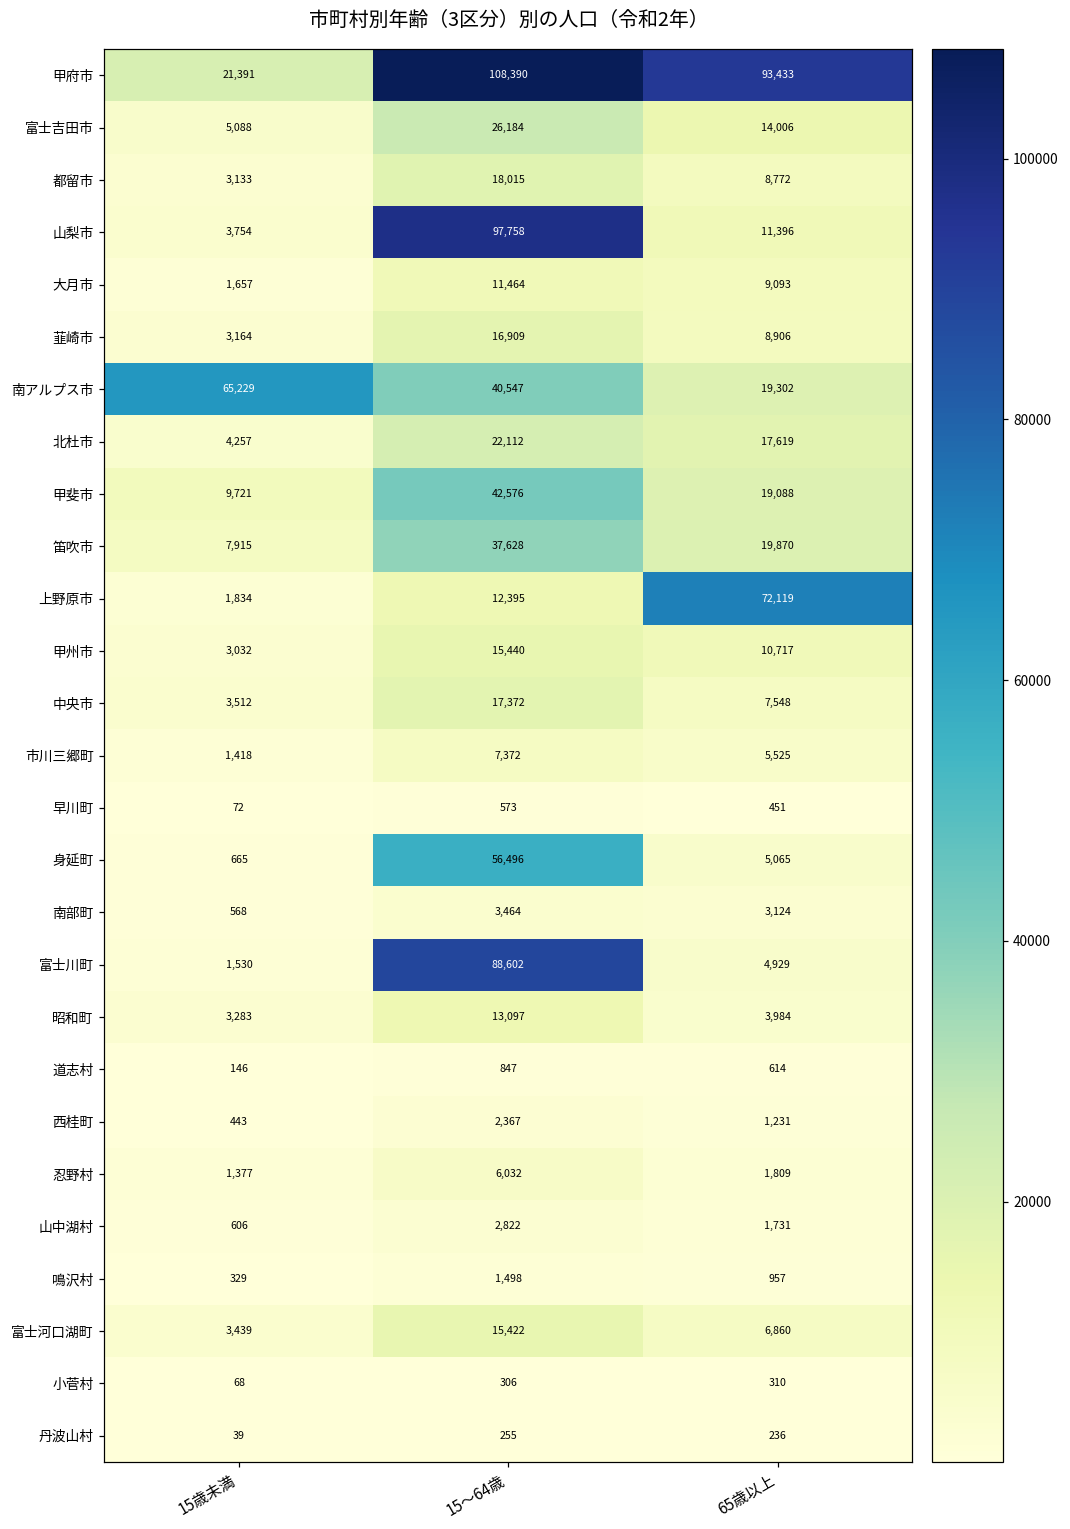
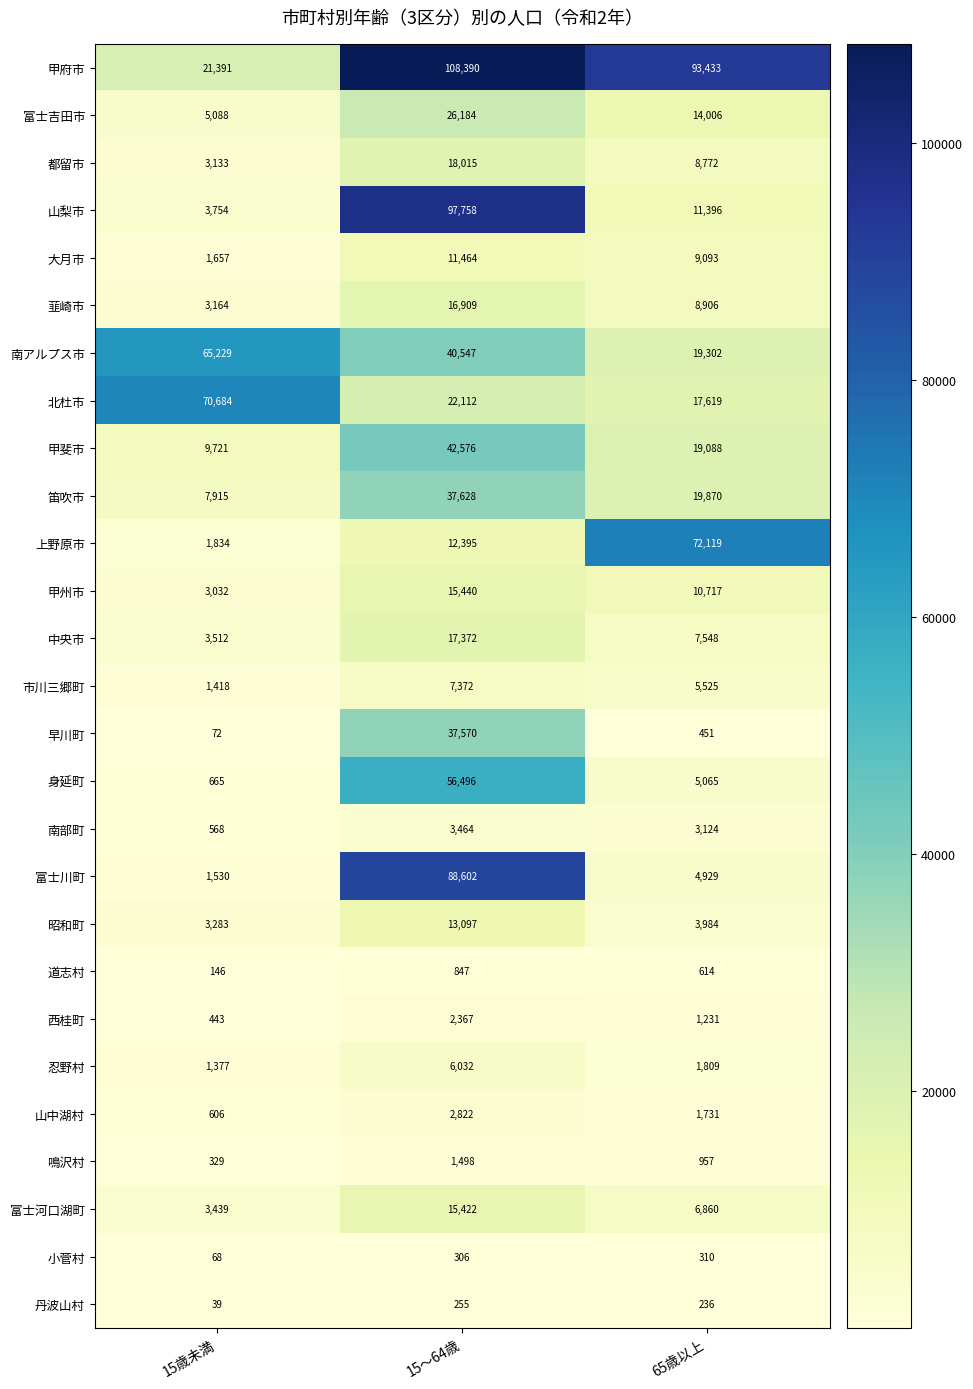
北杜市, 15歳未満: 4,257 -> 70,684
早川町, 15～64歳: 573 -> 37,570
